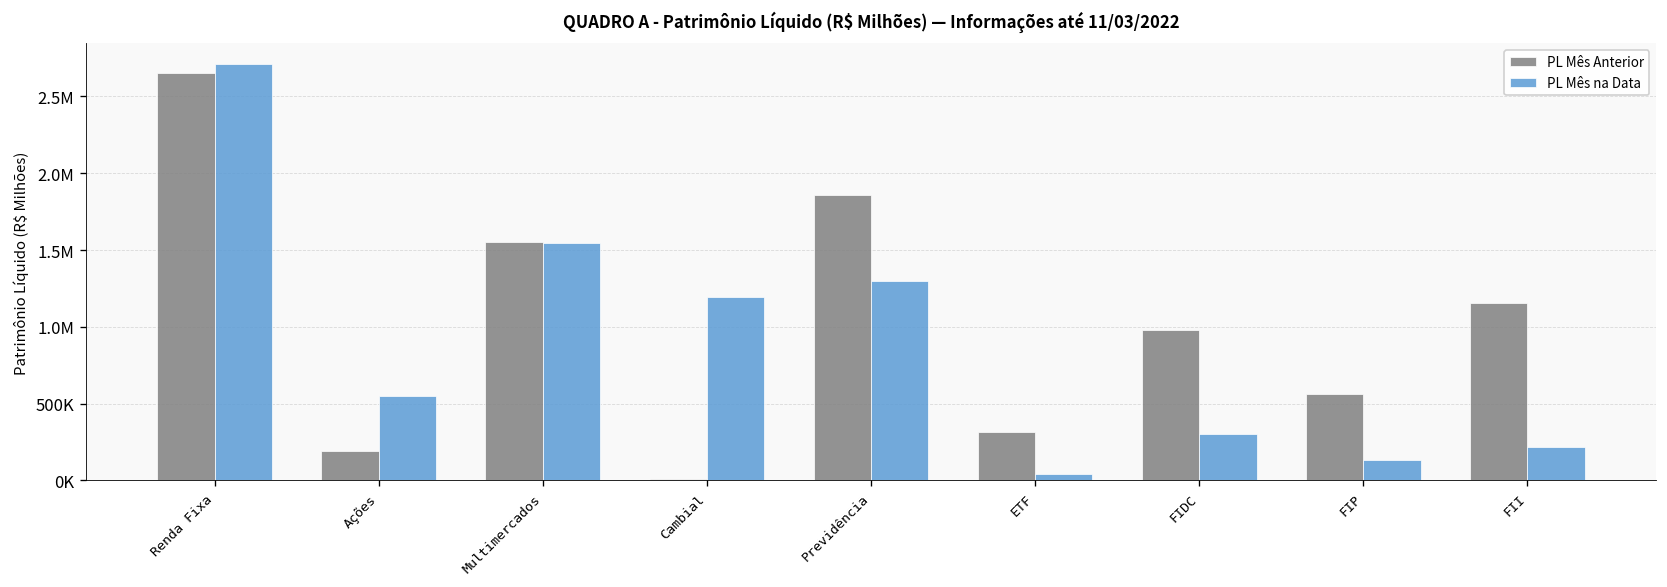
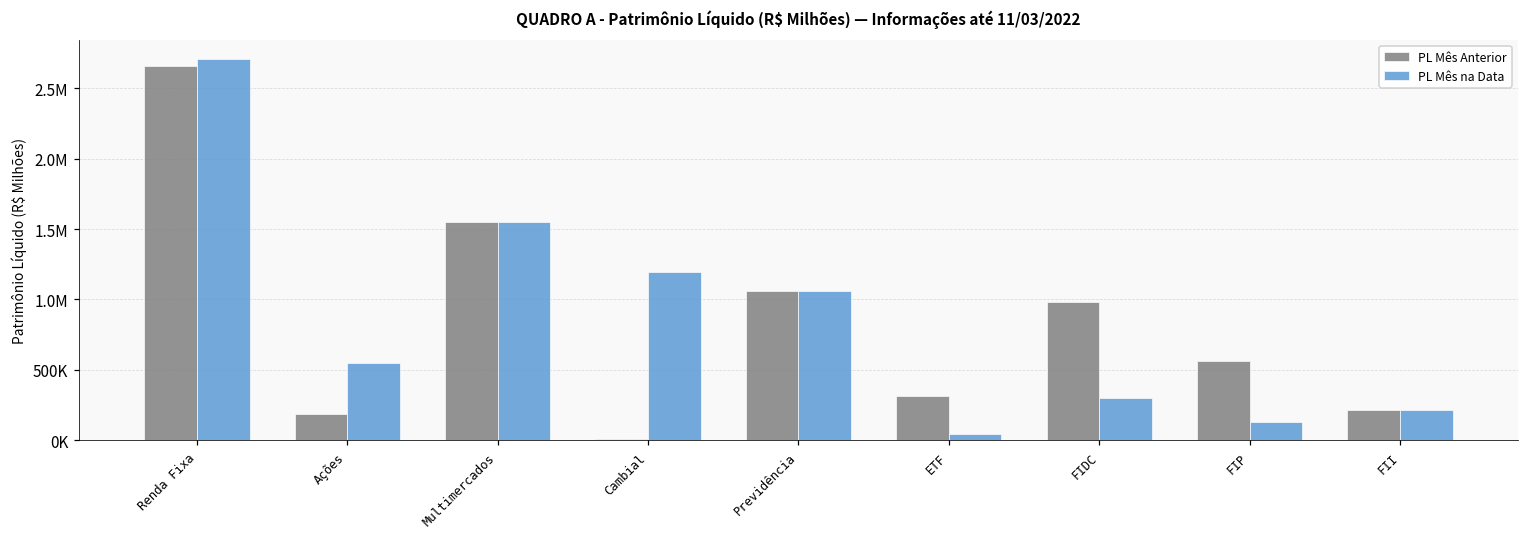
PL Mês Anterior, Previdência: 1860000 -> 1060000
PL Mês na Data, Previdência: 1300000 -> 1060000
PL Mês Anterior, FII: 1150000 -> 220000
